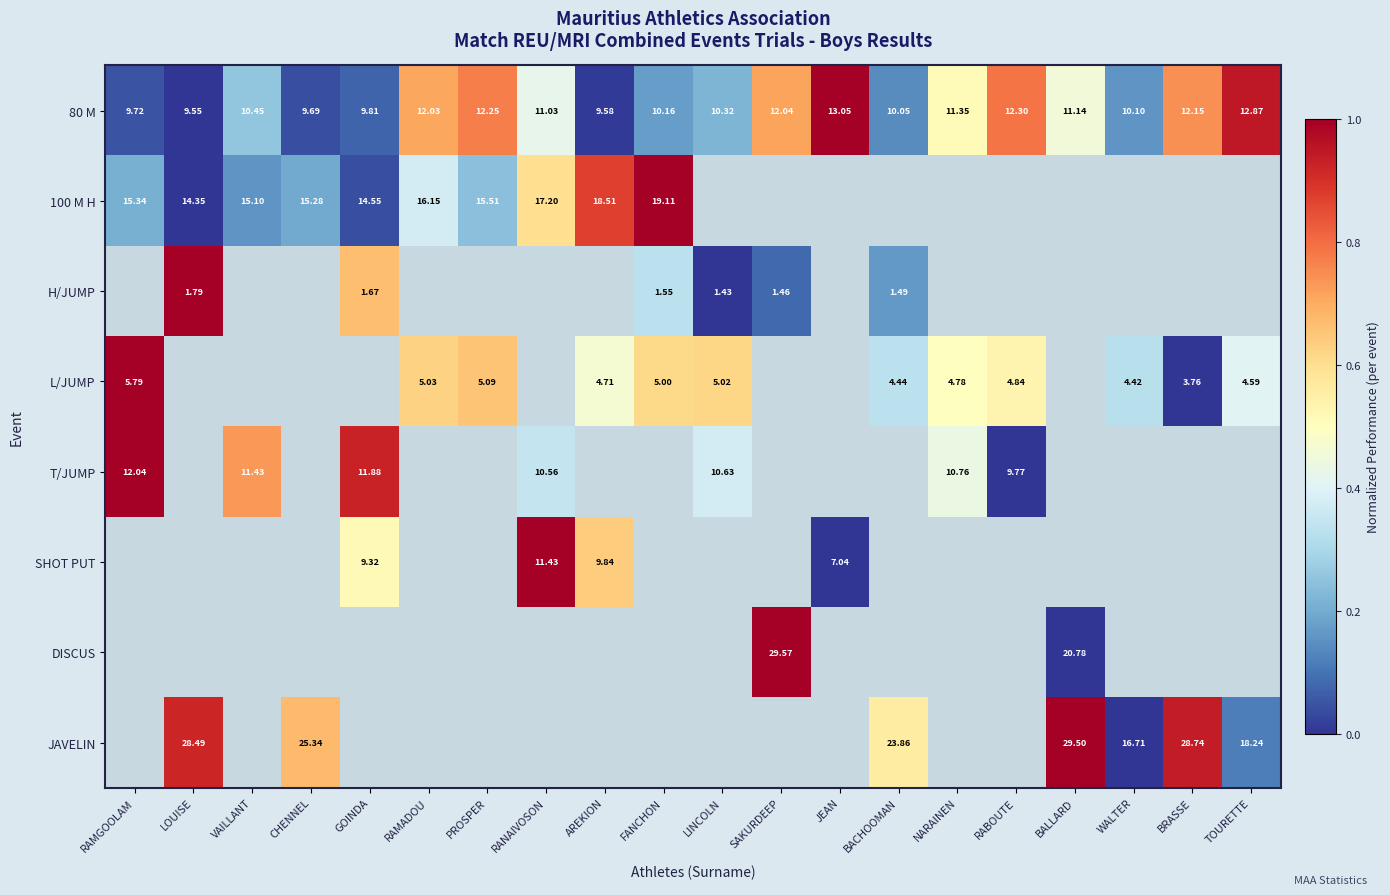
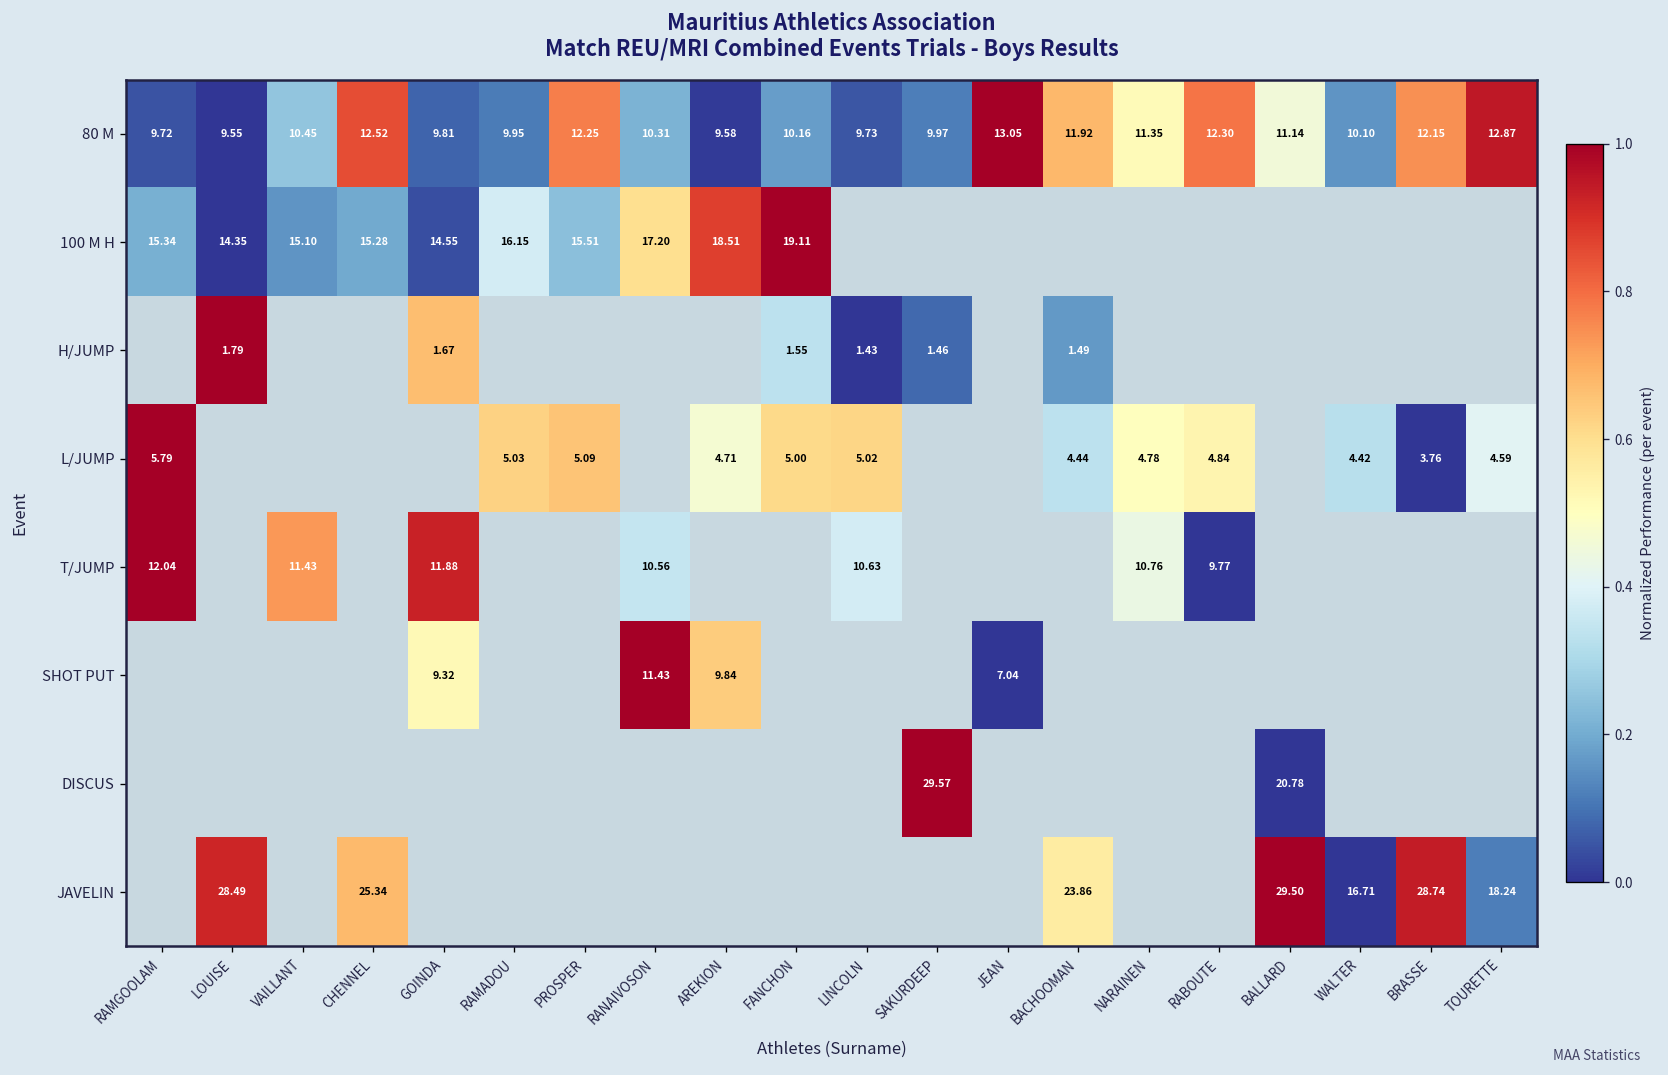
80 M, CHENNEL: 9.69 -> 12.52
80 M, RAMADOU: 12.03 -> 9.95
80 M, RANAIVOSON: 11.03 -> 10.31
80 M, LINCOLN: 10.32 -> 9.73
80 M, SAKURDEEP: 12.04 -> 9.97
80 M, BACHOOMAN: 10.05 -> 11.92
